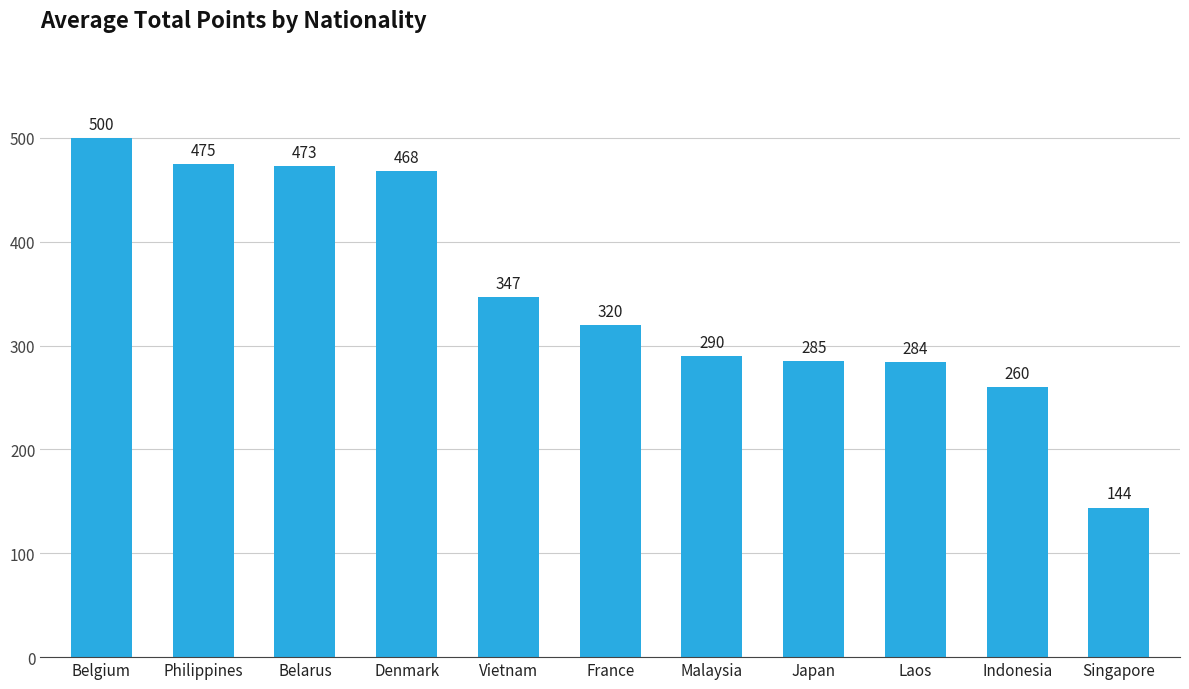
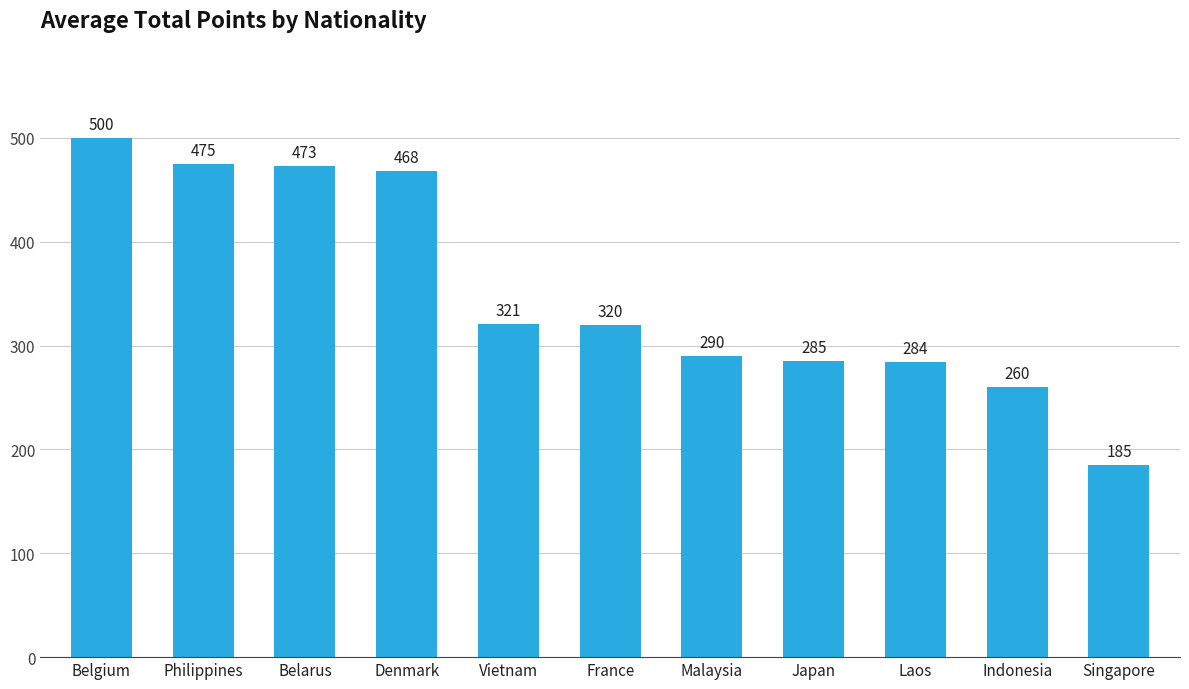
Vietnam: 347 -> 321
Singapore: 144 -> 185
